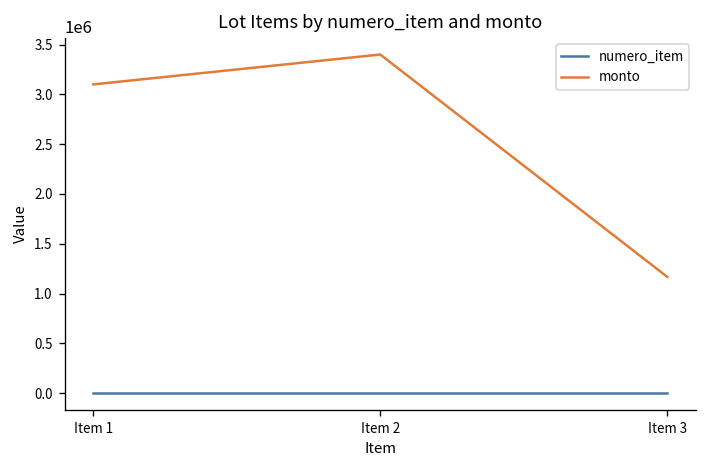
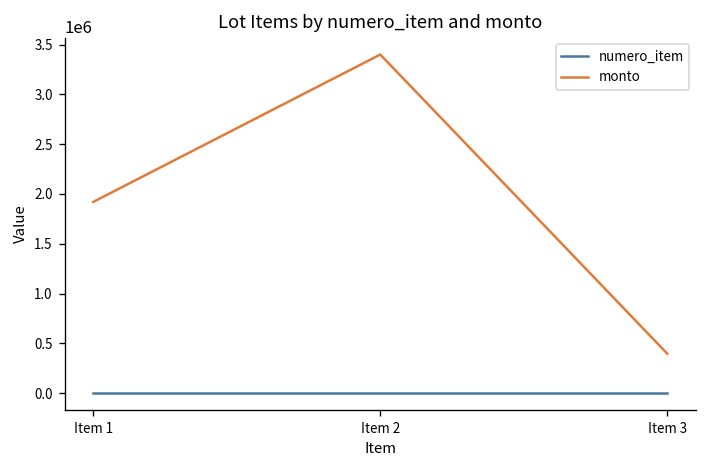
monto, Item 1: 3100000 -> 1900000
monto, Item 3: 1200000 -> 400000
